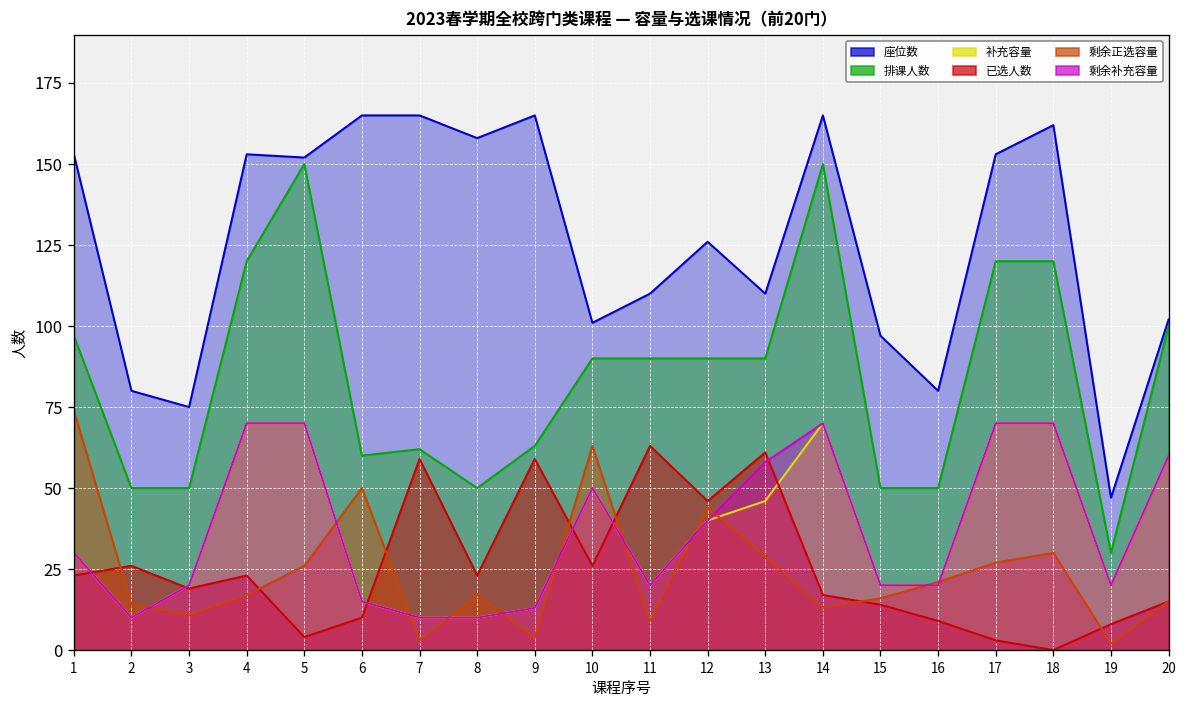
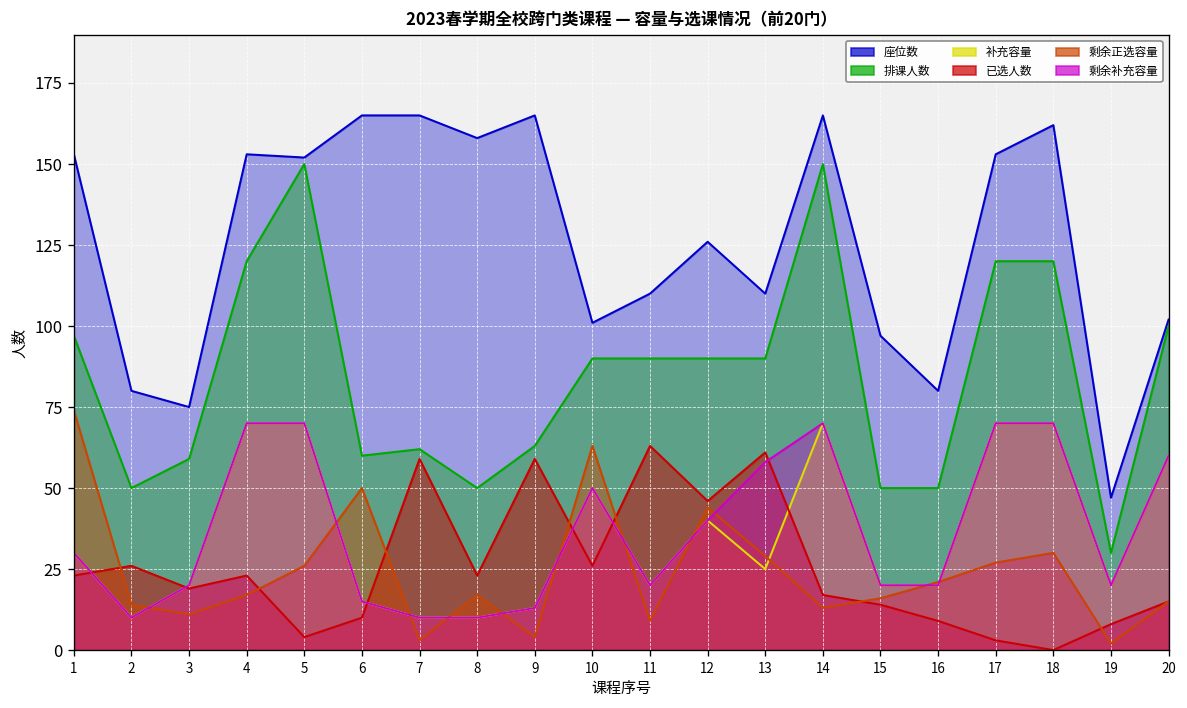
排课人数, 3: 50 -> 59
补充容量, 13: 46 -> 25
